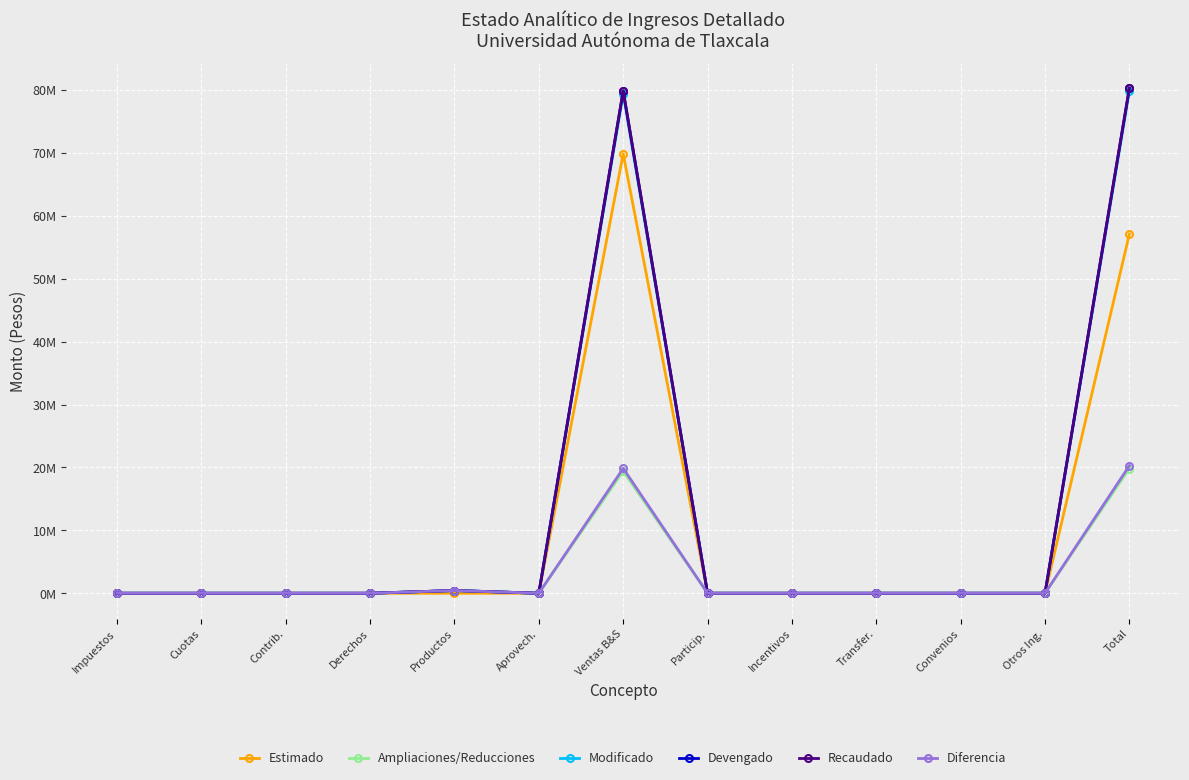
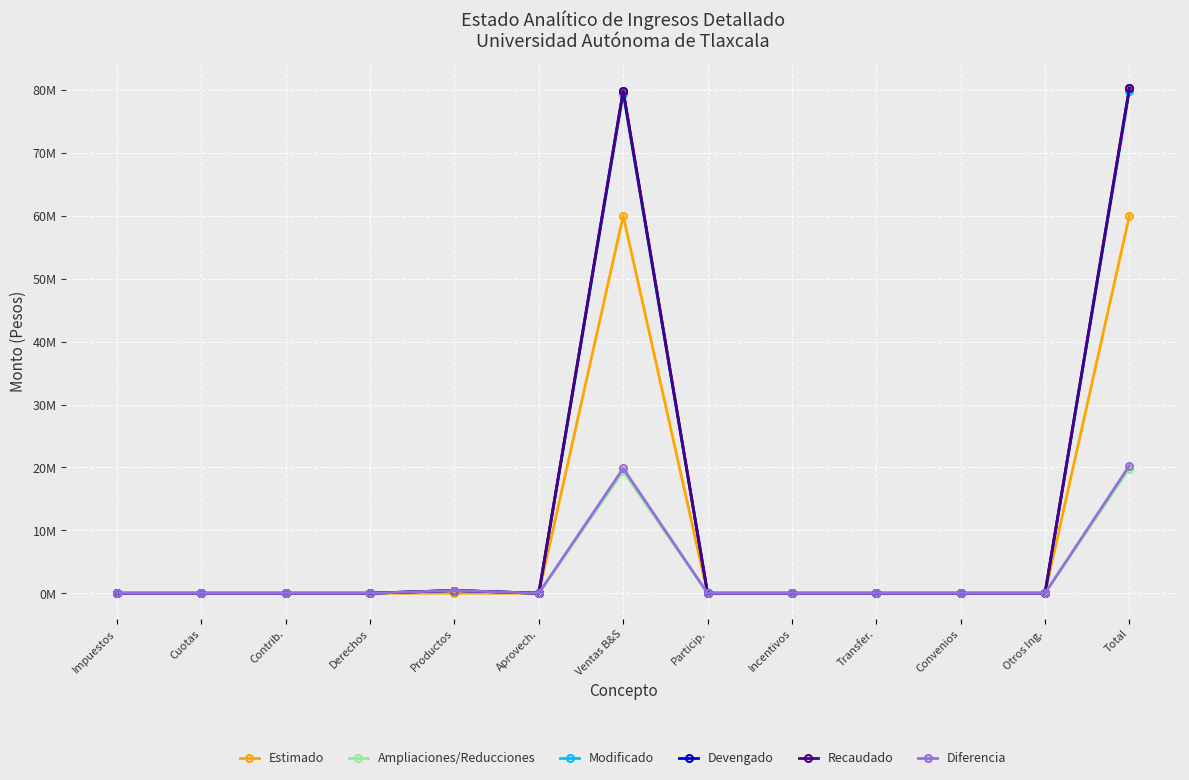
Estimado, Ventas B&S: 70000000 -> 60000000
Estimado, Total: 57000000 -> 60000000
